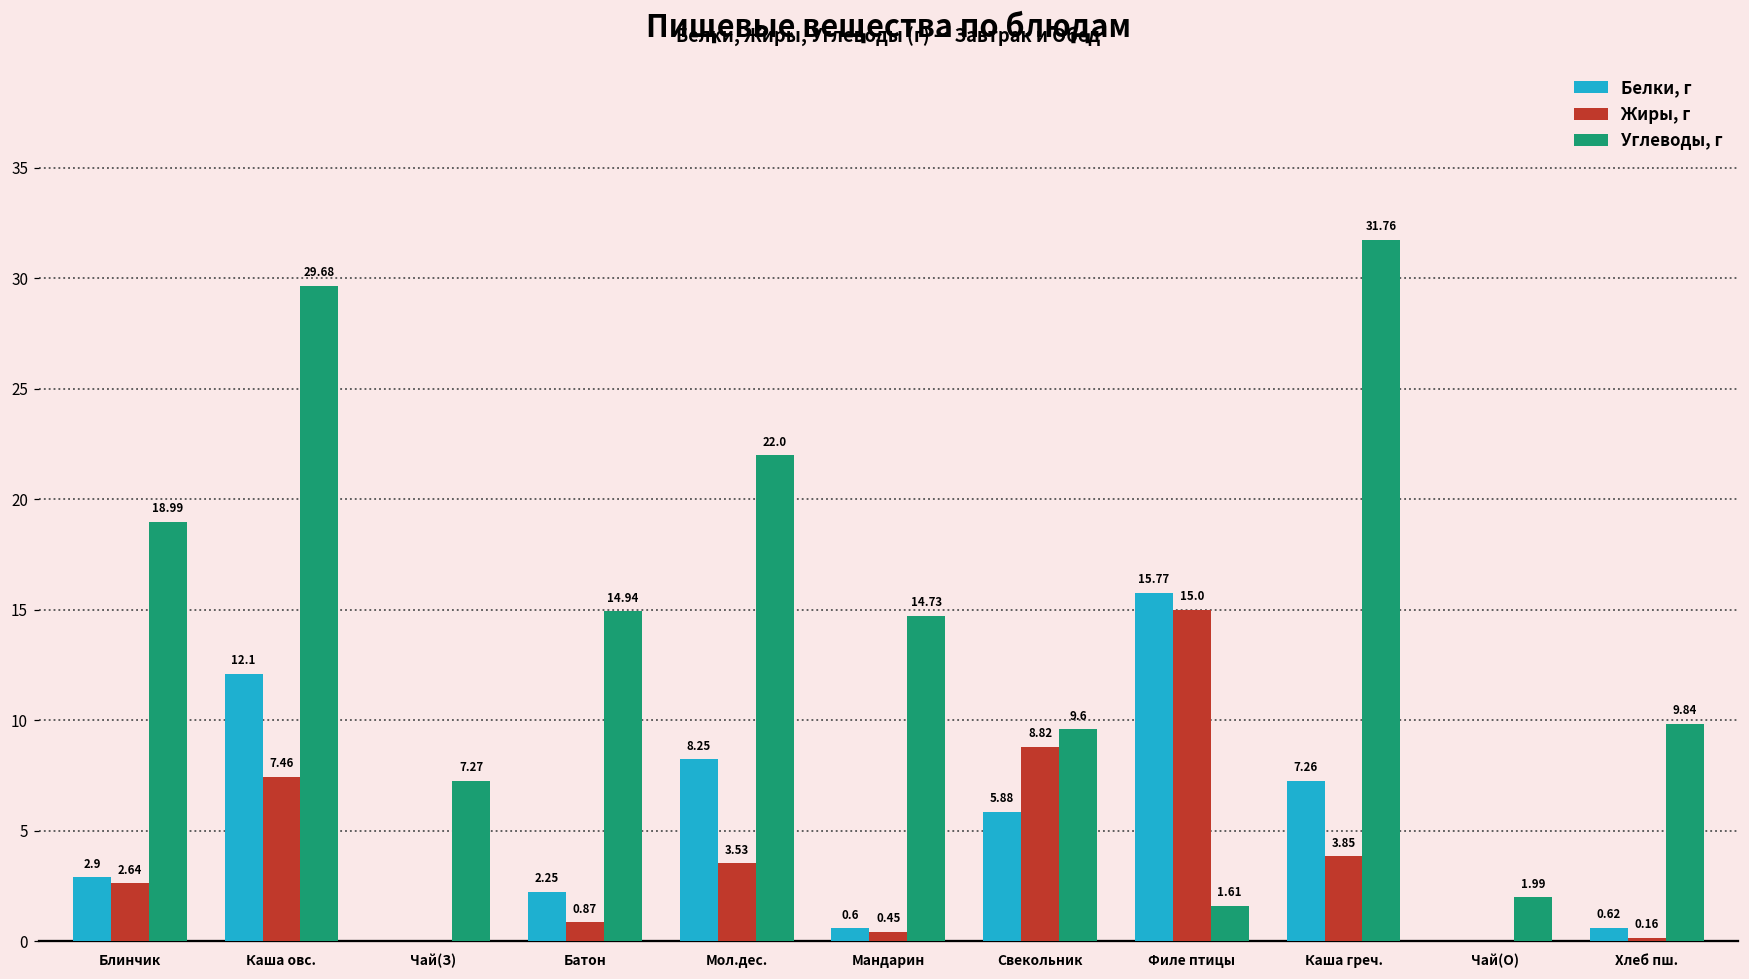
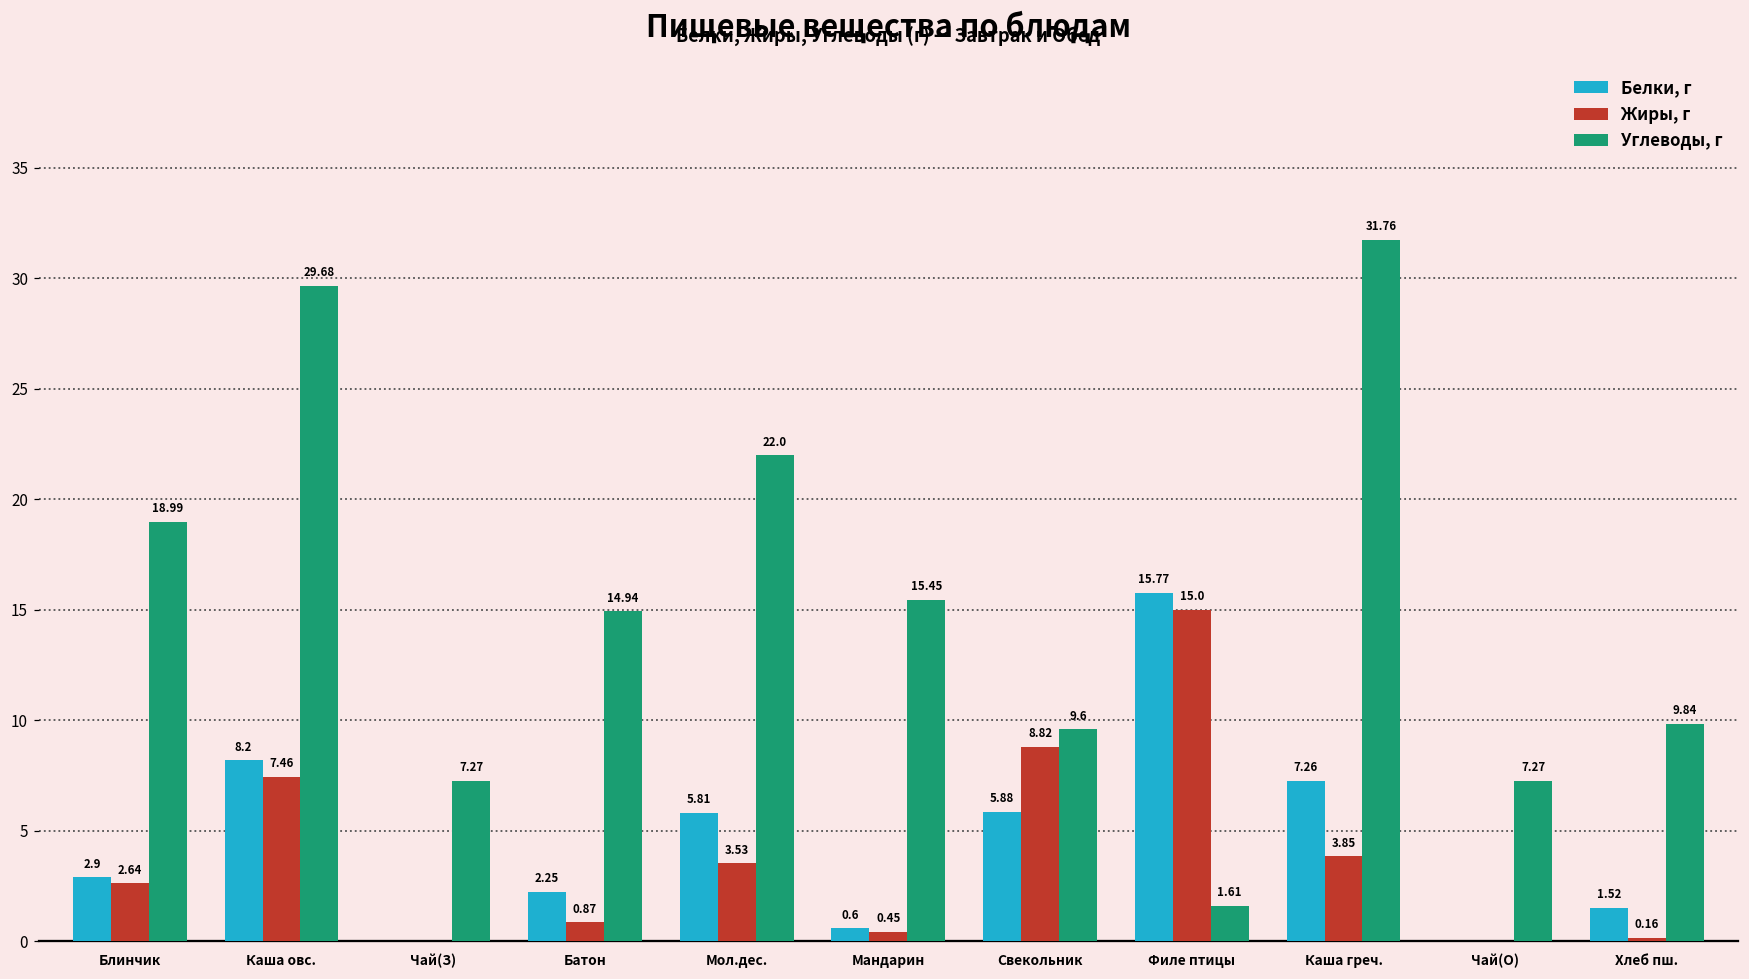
Белки, г, Каша овс.: 12.1 -> 8.2
Белки, г, Мол.дес.: 8.25 -> 5.81
Углеводы, г, Мандарин: 14.73 -> 15.45
Углеводы, г, Чай(О): 1.99 -> 7.27
Белки, г, Хлеб пш.: 0.62 -> 1.52
